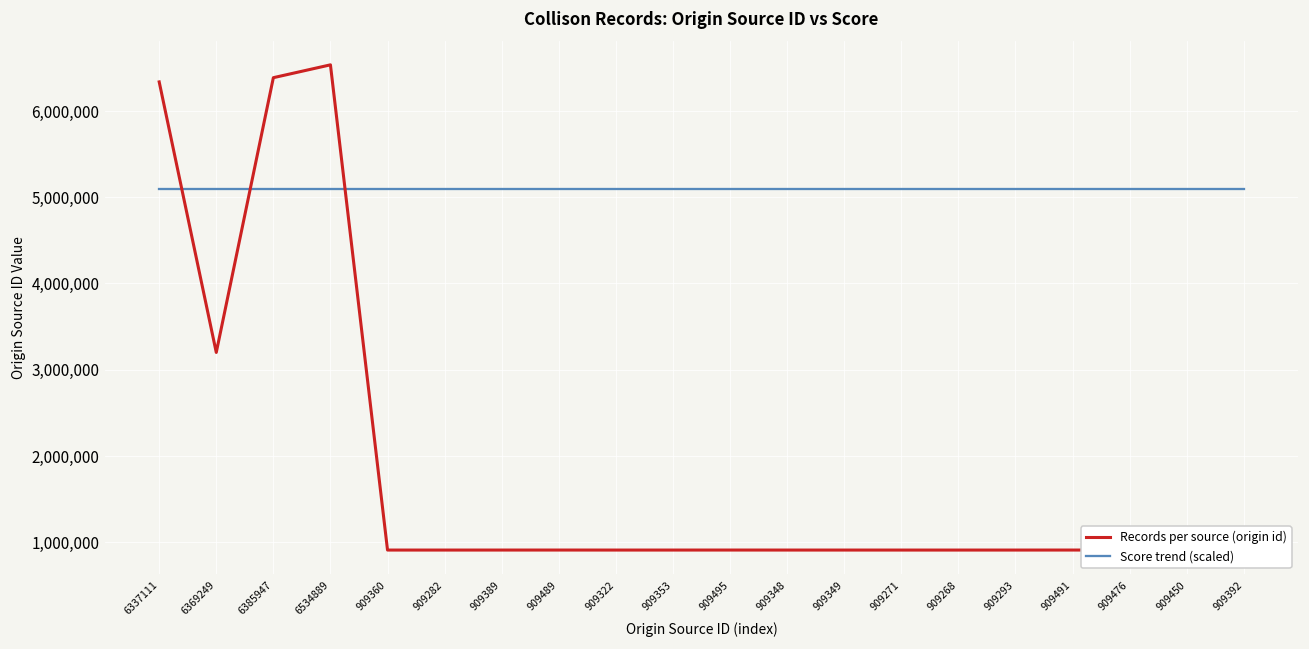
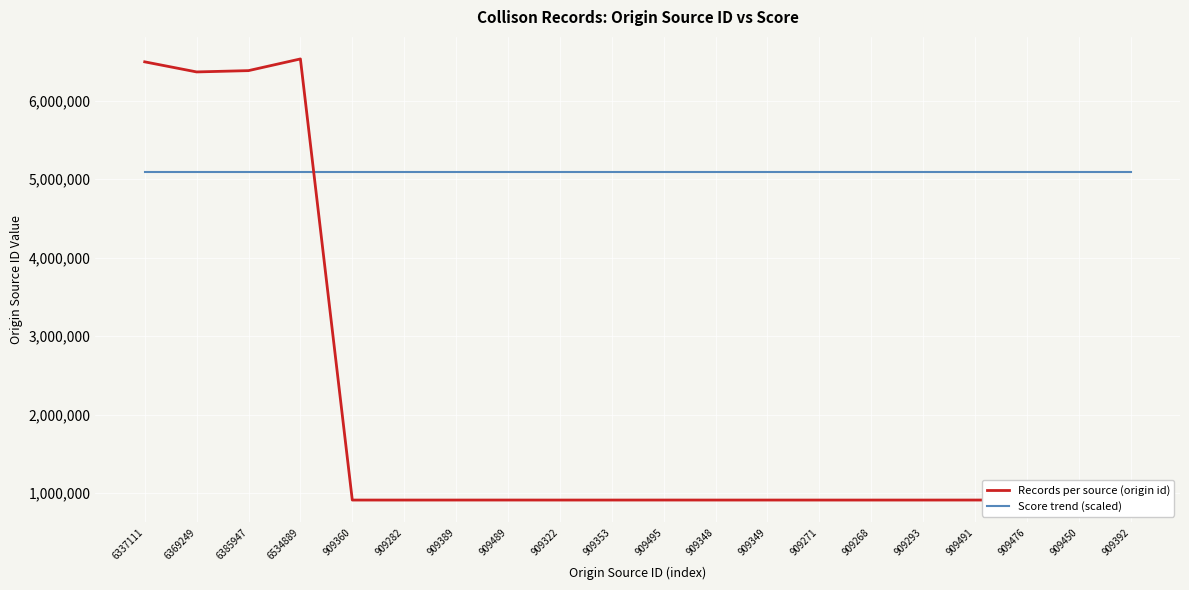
Records per source (origin id), 6337111: 6,300,000 -> 6,500,000
Records per source (origin id), 6369249: 3,200,000 -> 6,400,000
